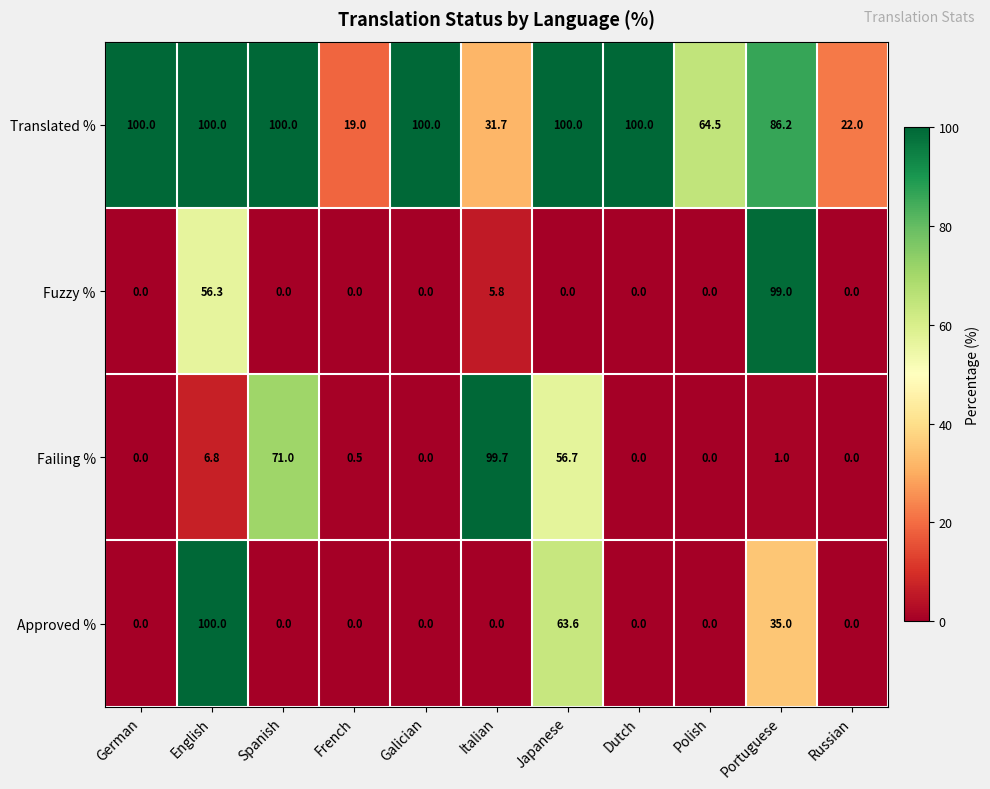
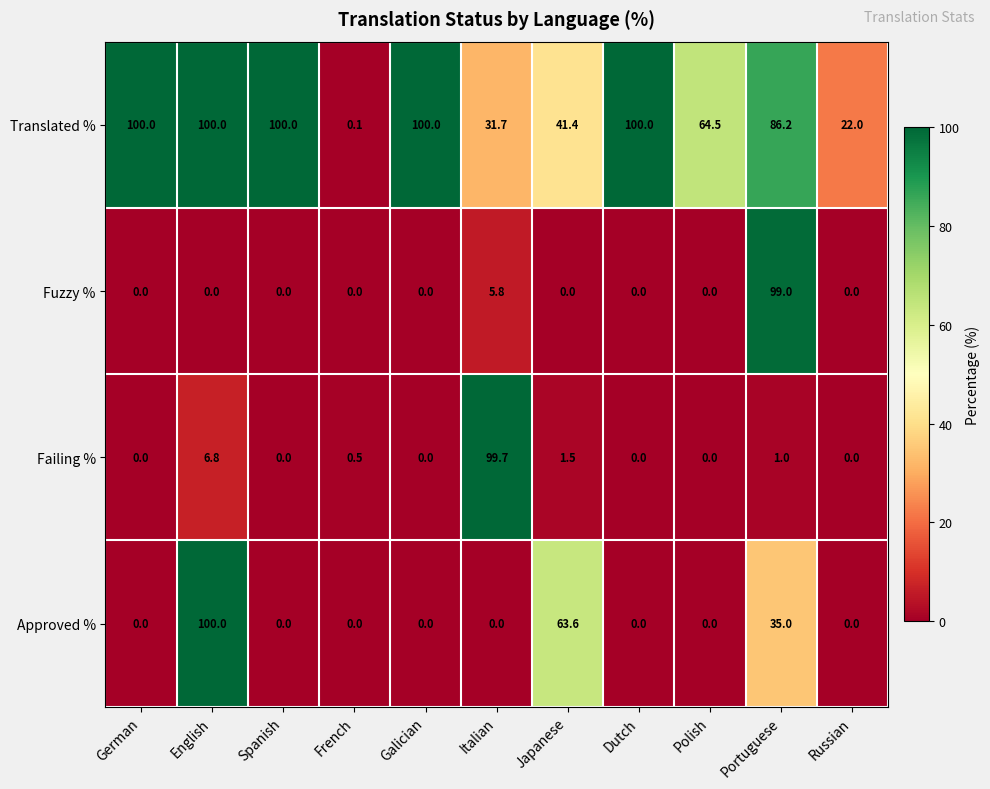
Translated %, French: 19.0 -> 0.1
Translated %, Japanese: 100.0 -> 41.4
Fuzzy %, English: 56.3 -> 0.0
Failing %, Spanish: 71.0 -> 0.0
Failing %, Japanese: 56.7 -> 1.5
